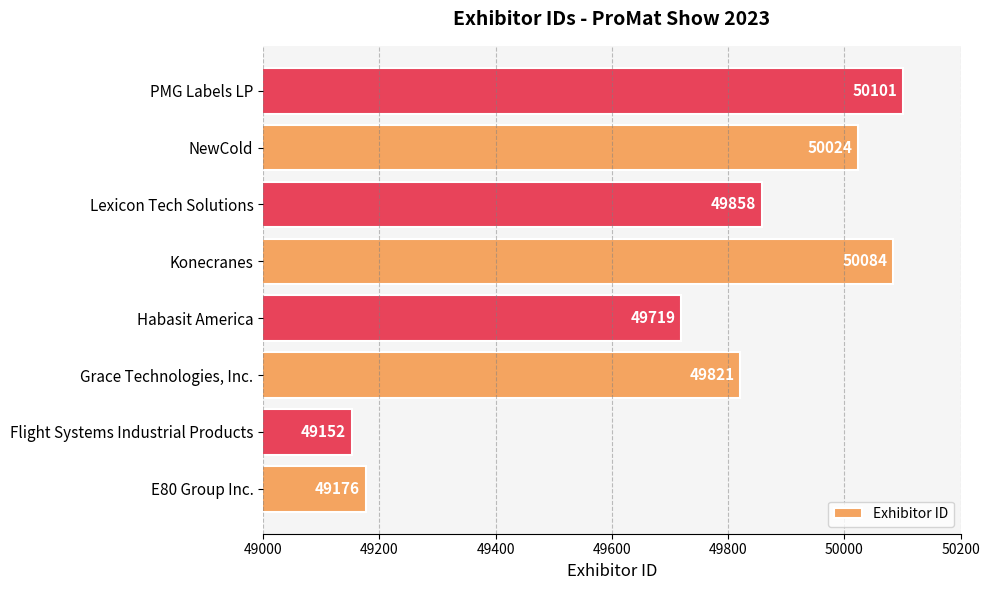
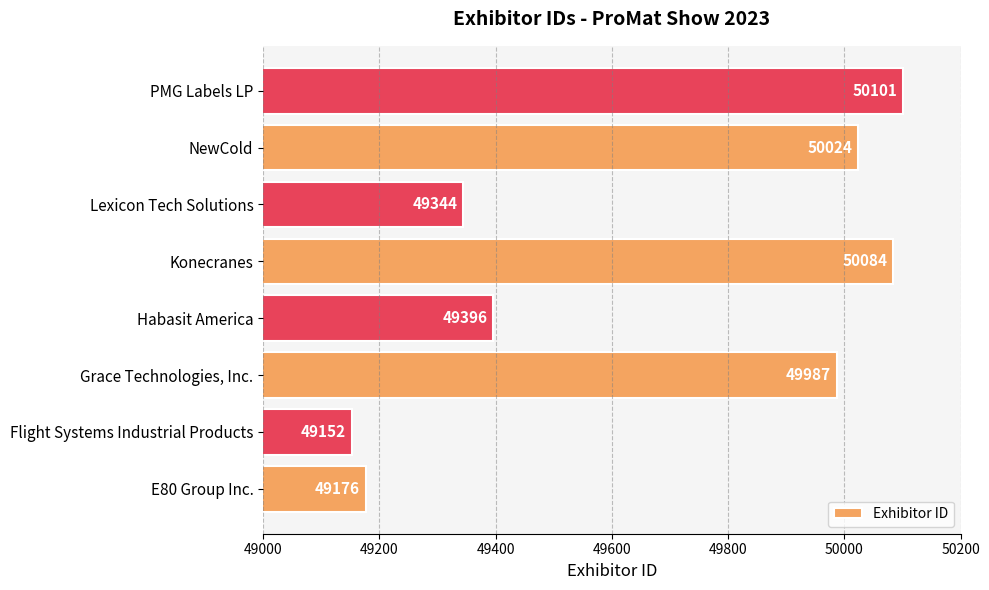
Lexicon Tech Solutions: 49858 -> 49344
Habasit America: 49719 -> 49396
Grace Technologies, Inc.: 49821 -> 49987
